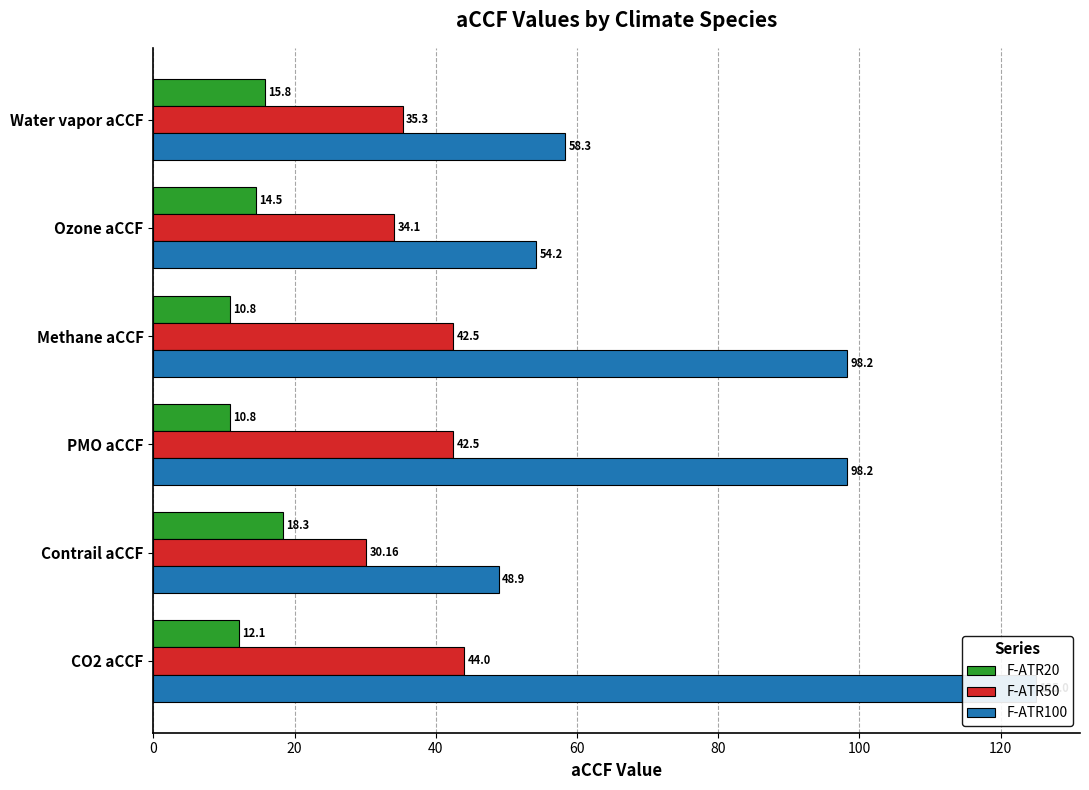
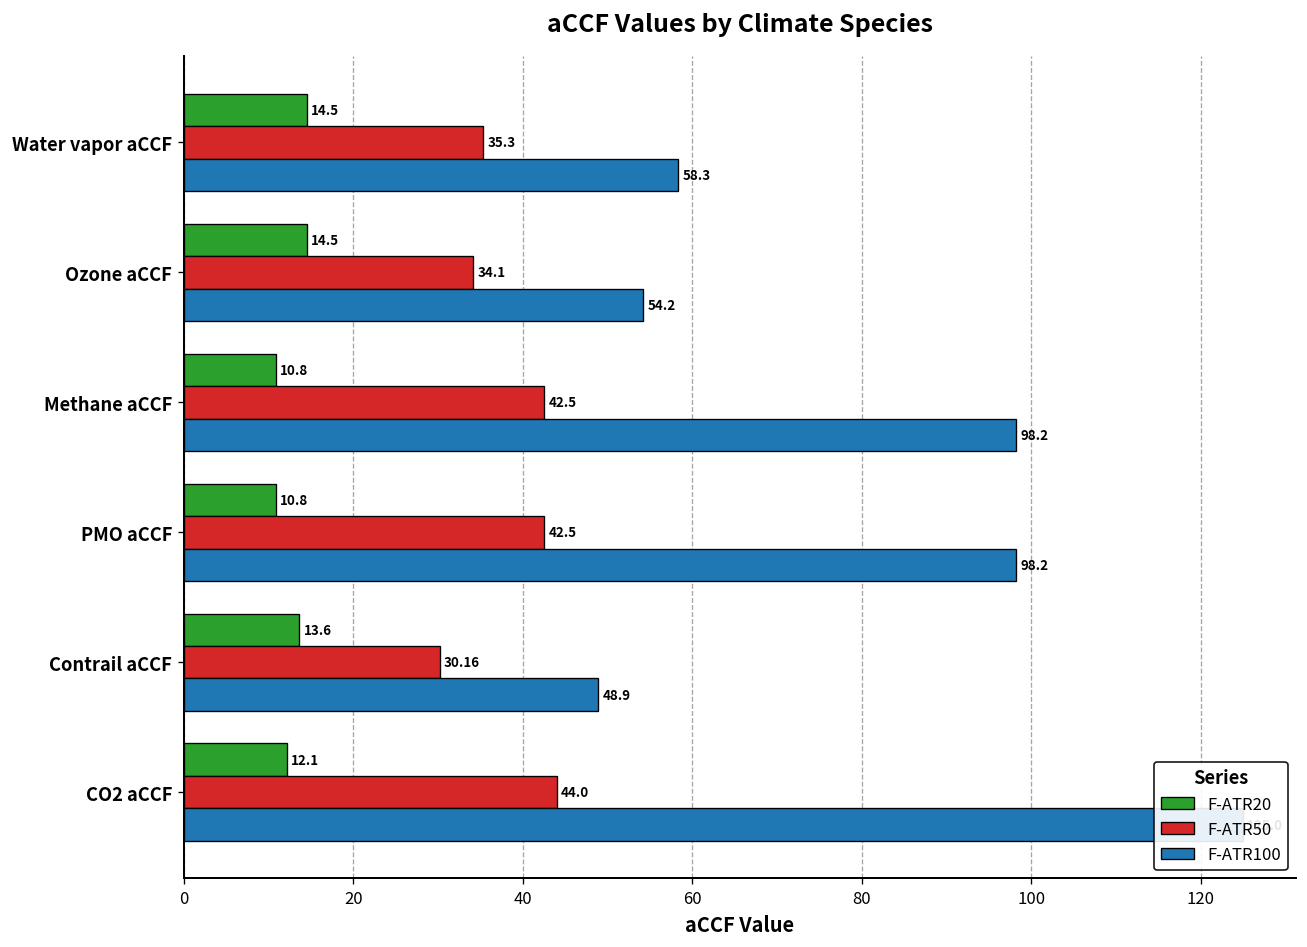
F-ATR20, Water vapor aCCF: 15.8 -> 14.5
F-ATR20, Contrail aCCF: 18.3 -> 13.6
